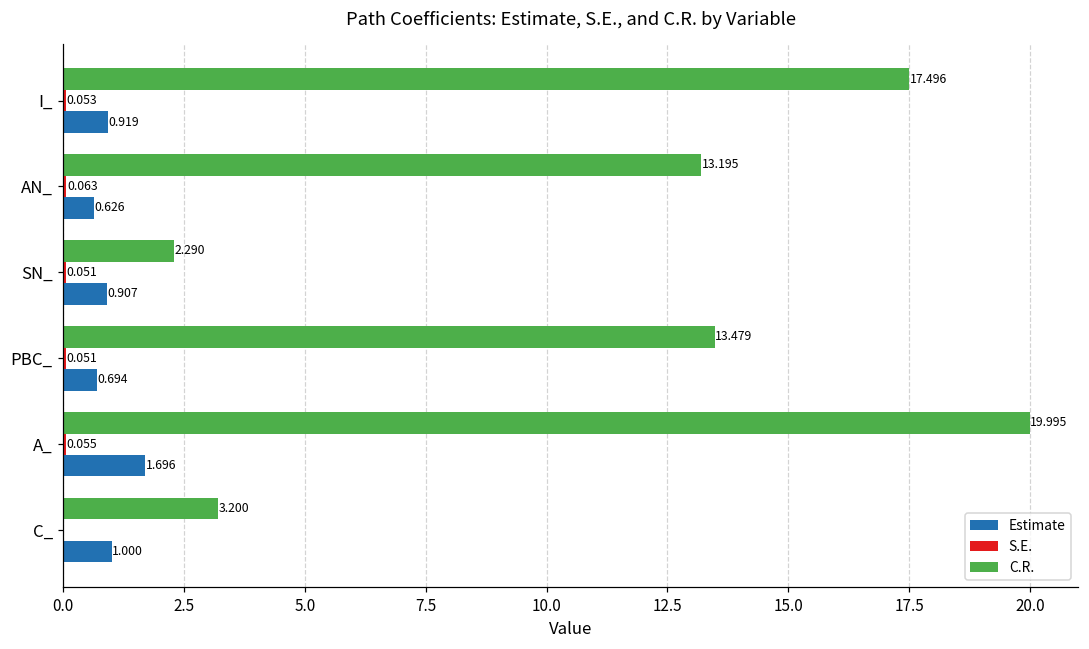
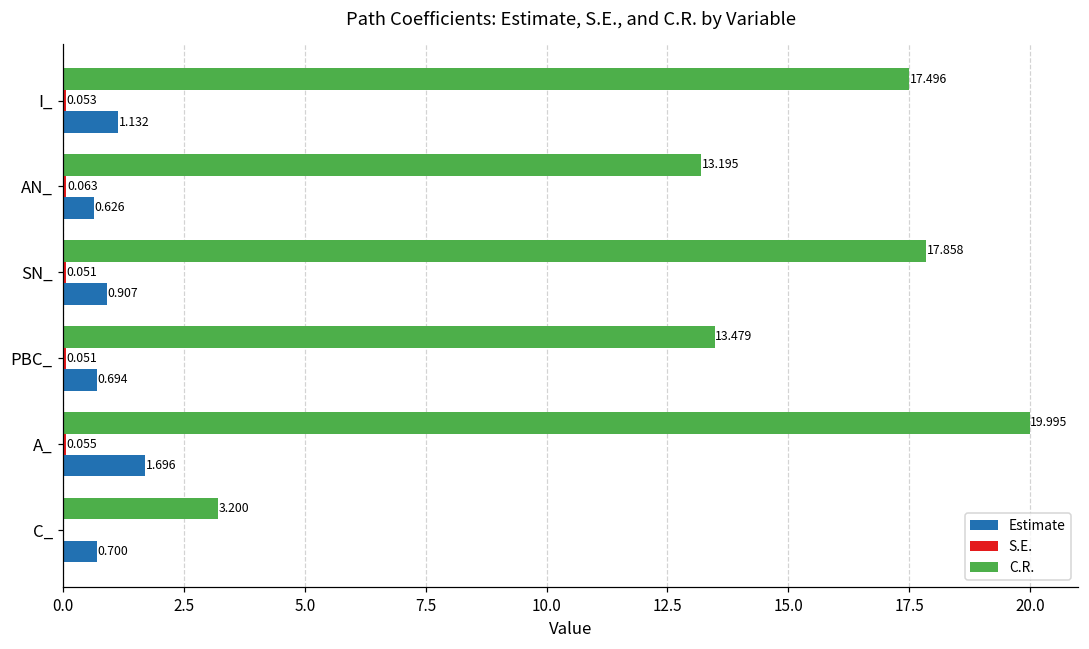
Estimate, I_: 0.919 -> 1.132
C.R., SN_: 2.290 -> 17.858
Estimate, C_: 1.000 -> 0.700
